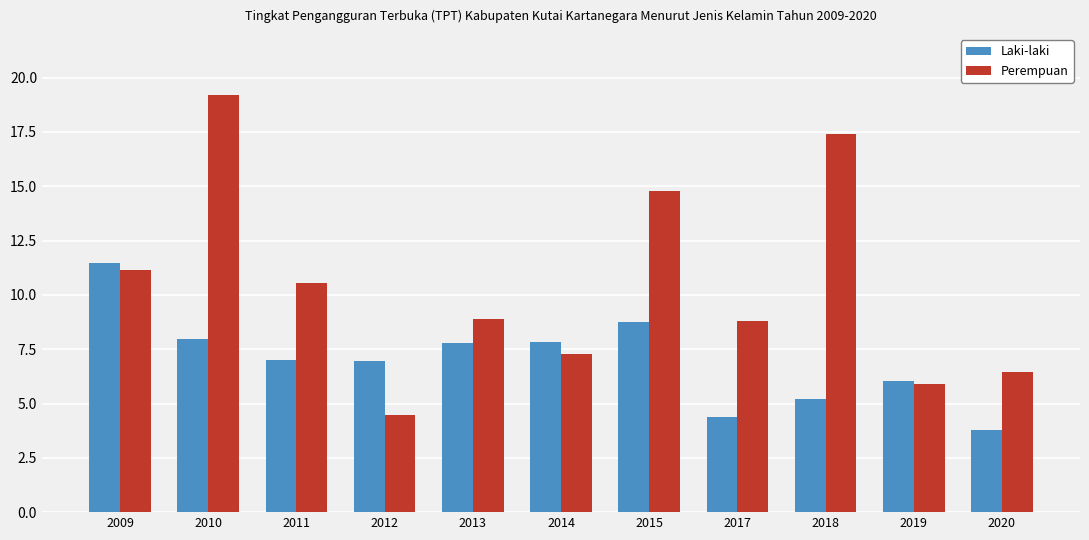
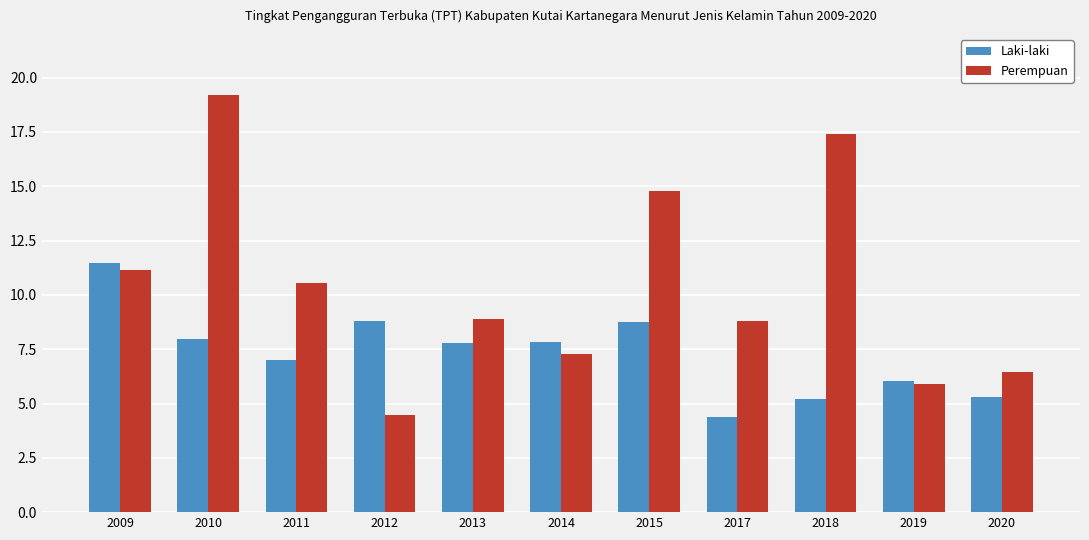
Laki-laki, 2012: 7.0 -> 8.8
Laki-laki, 2020: 3.8 -> 5.3
